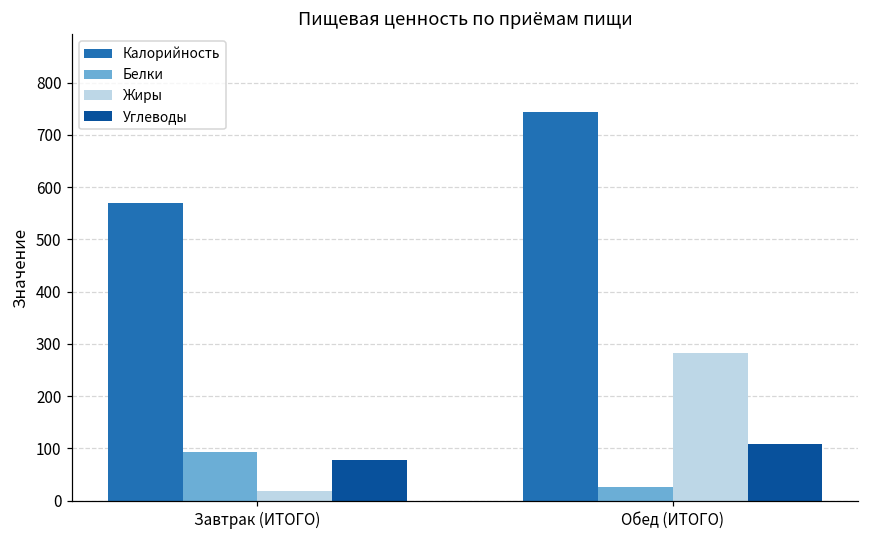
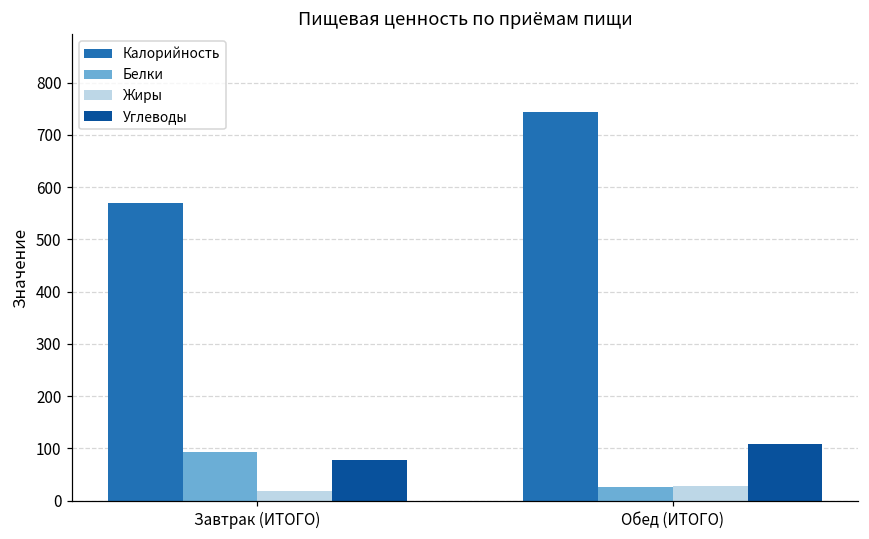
Жиры, Обед (ИТОГО): 280 -> 30
